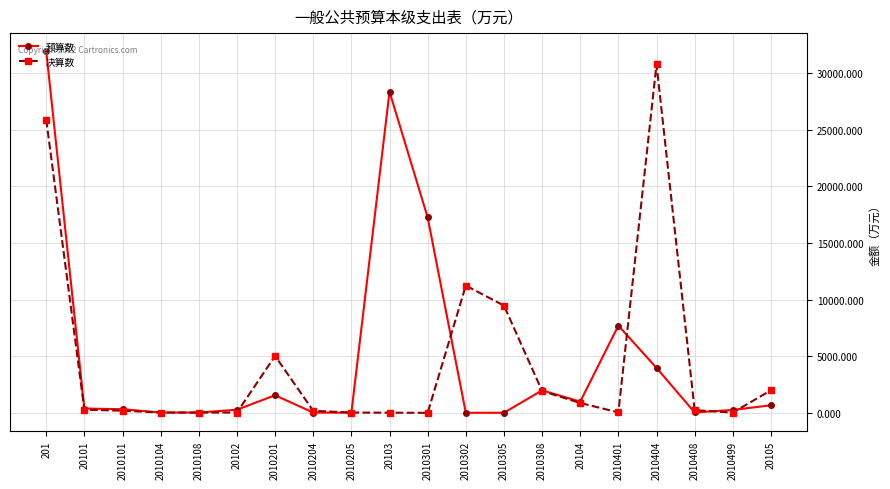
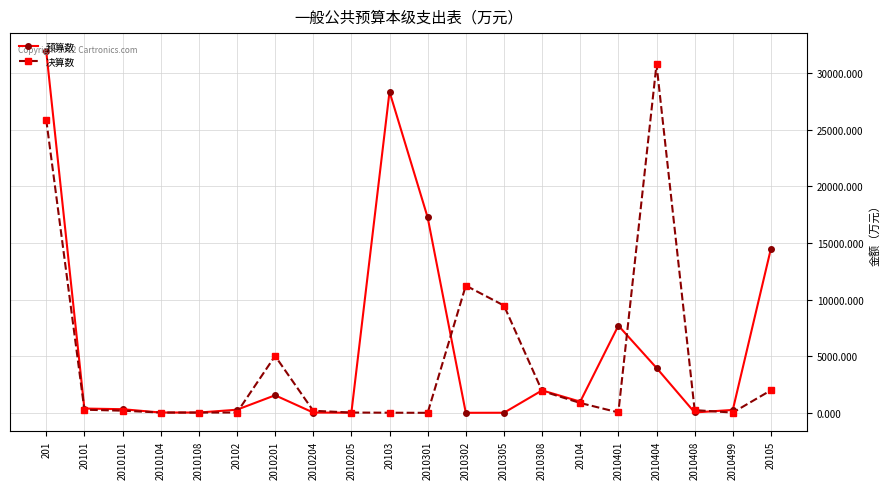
预算数, 20105: 700 -> 14500
